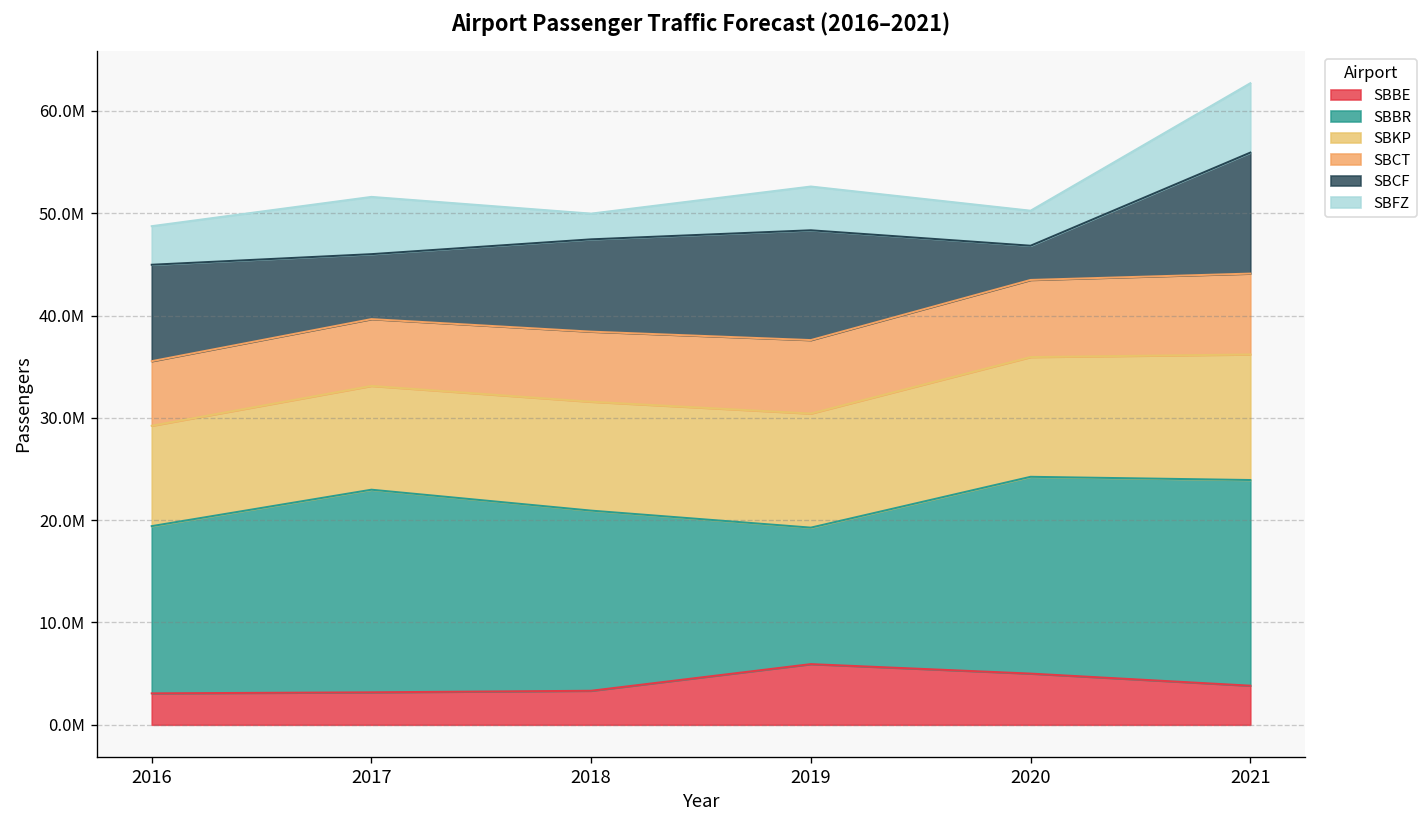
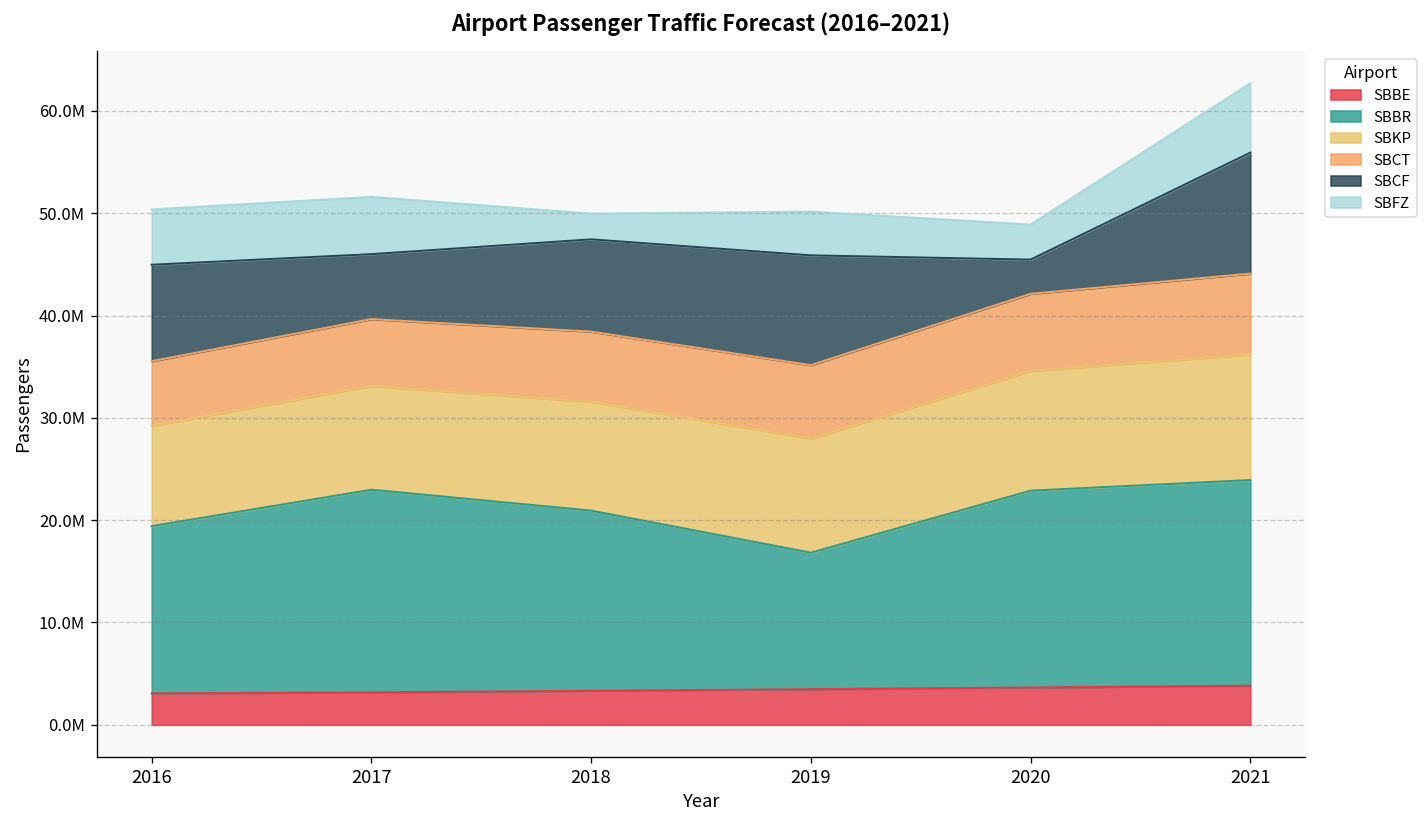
SBFZ, 2016: 4000000 -> 5000000
SBBE, 2019: 6000000 -> 3000000
SBBE, 2020: 5000000 -> 4000000
